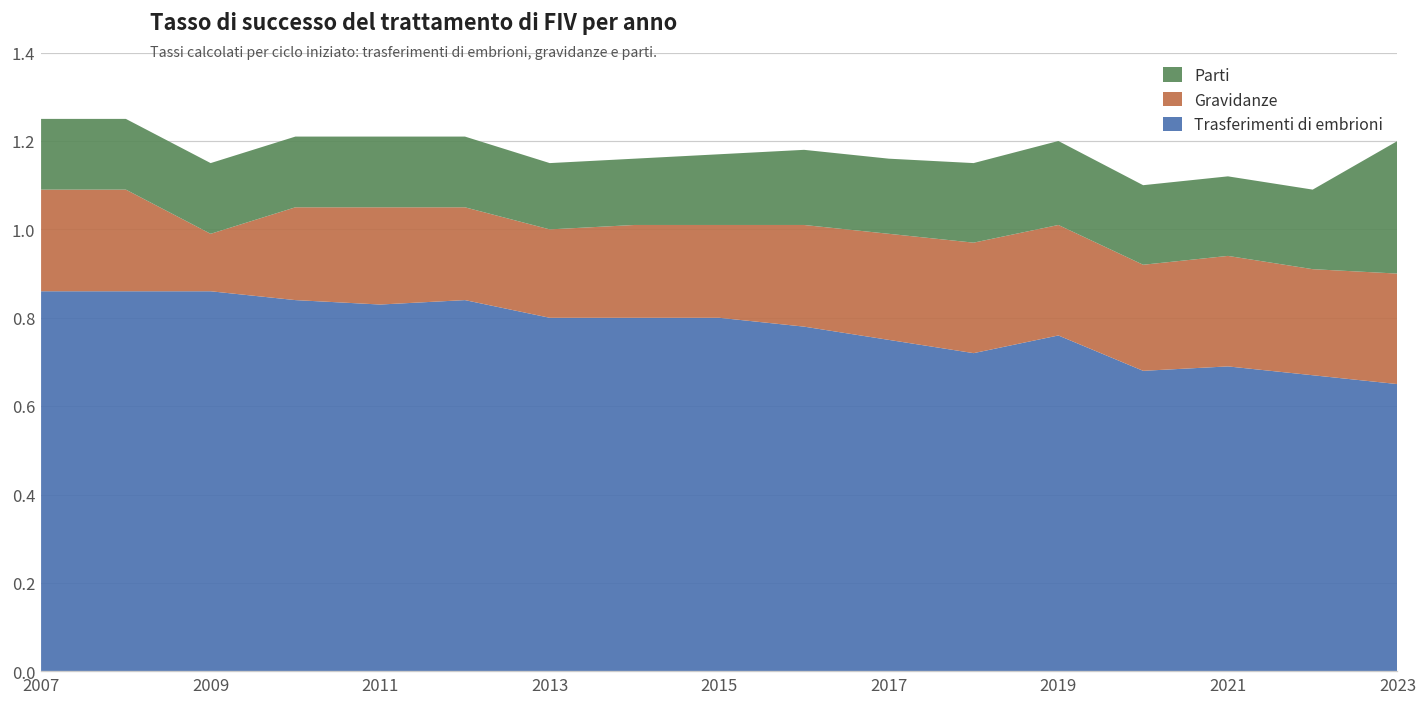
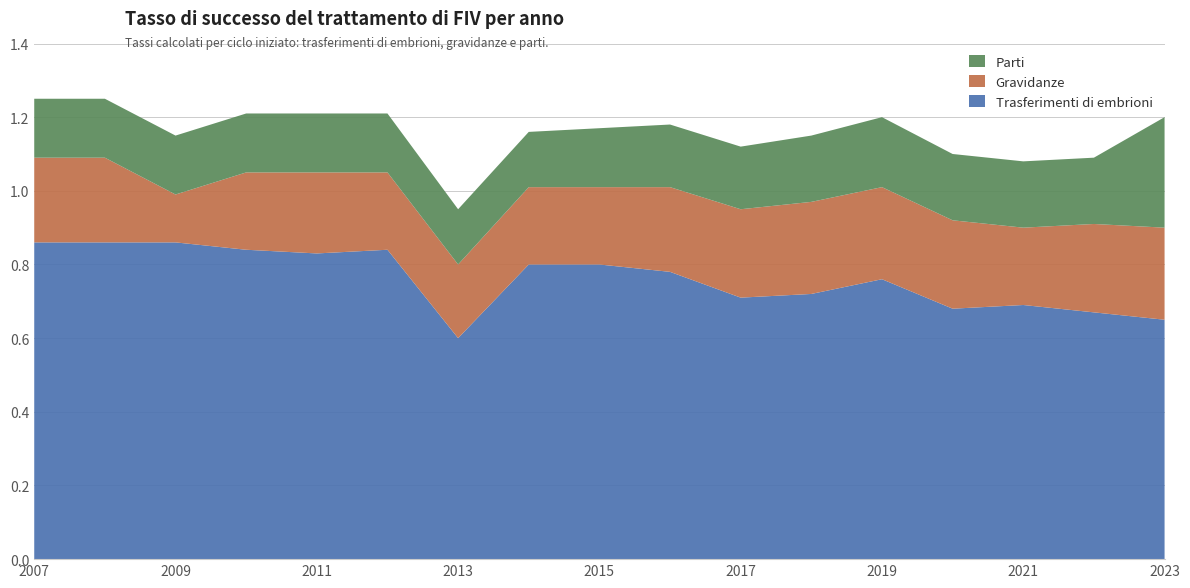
Trasferimenti di embrioni, 2013: 0.8 -> 0.6
Trasferimenti di embrioni, 2017: 0.75 -> 0.71
Gravidanze, 2021: 0.25 -> 0.21
